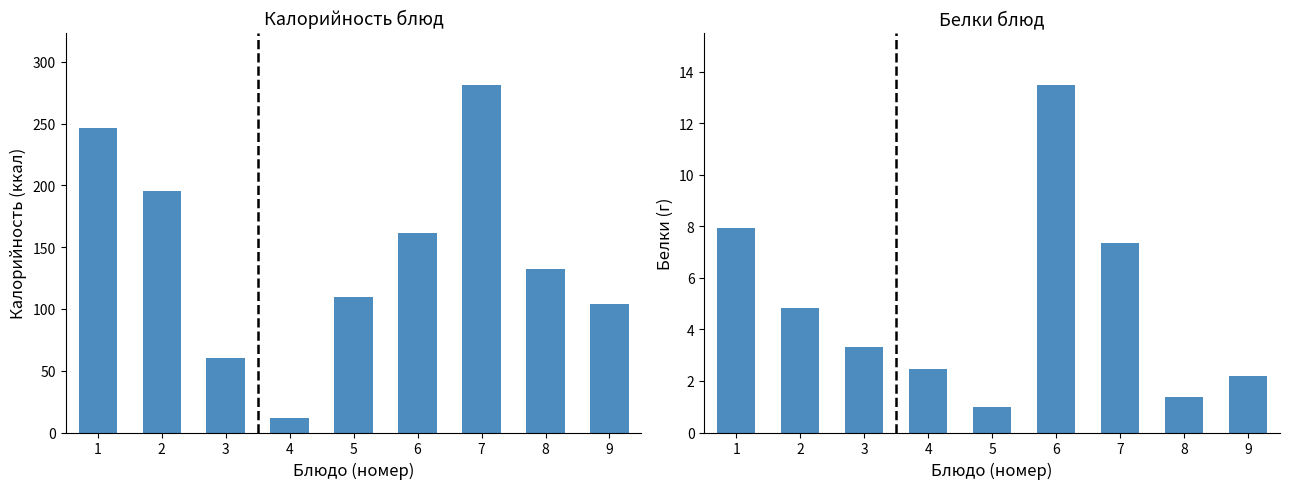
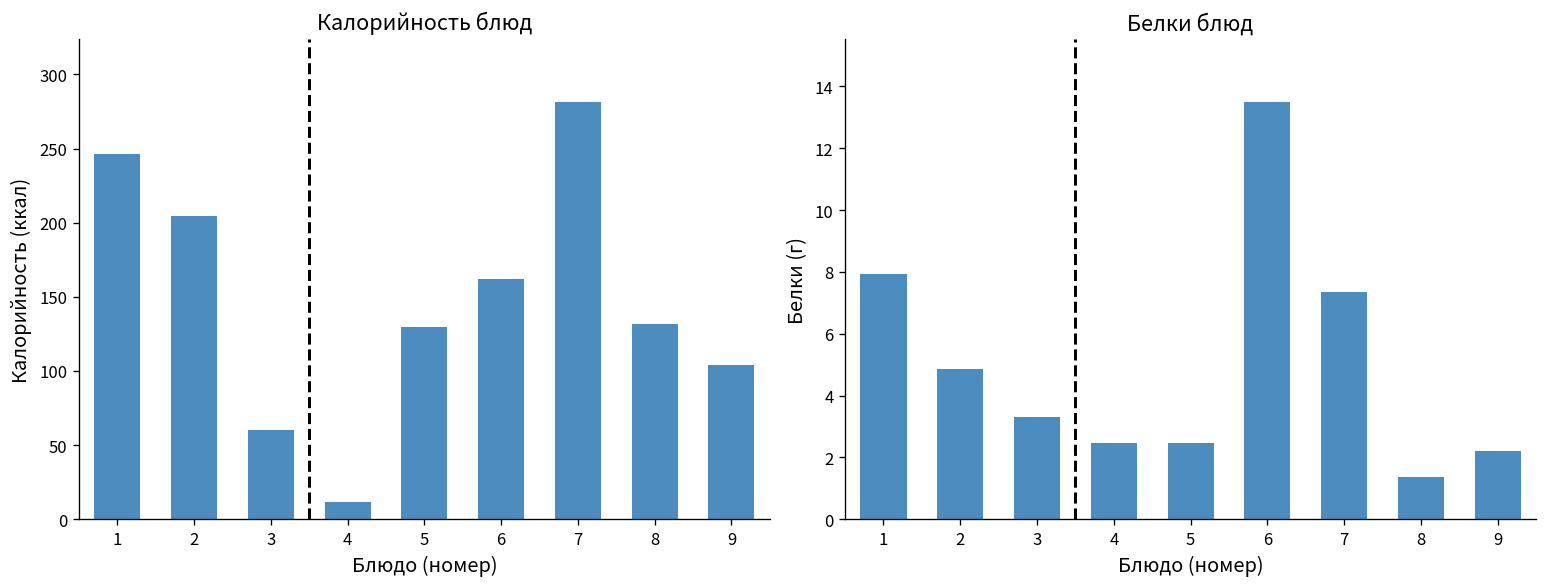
Калорийность блюд, 2: 196 -> 205
Калорийность блюд, 5: 109 -> 130
Белки блюд, 5: 1.0 -> 2.5
